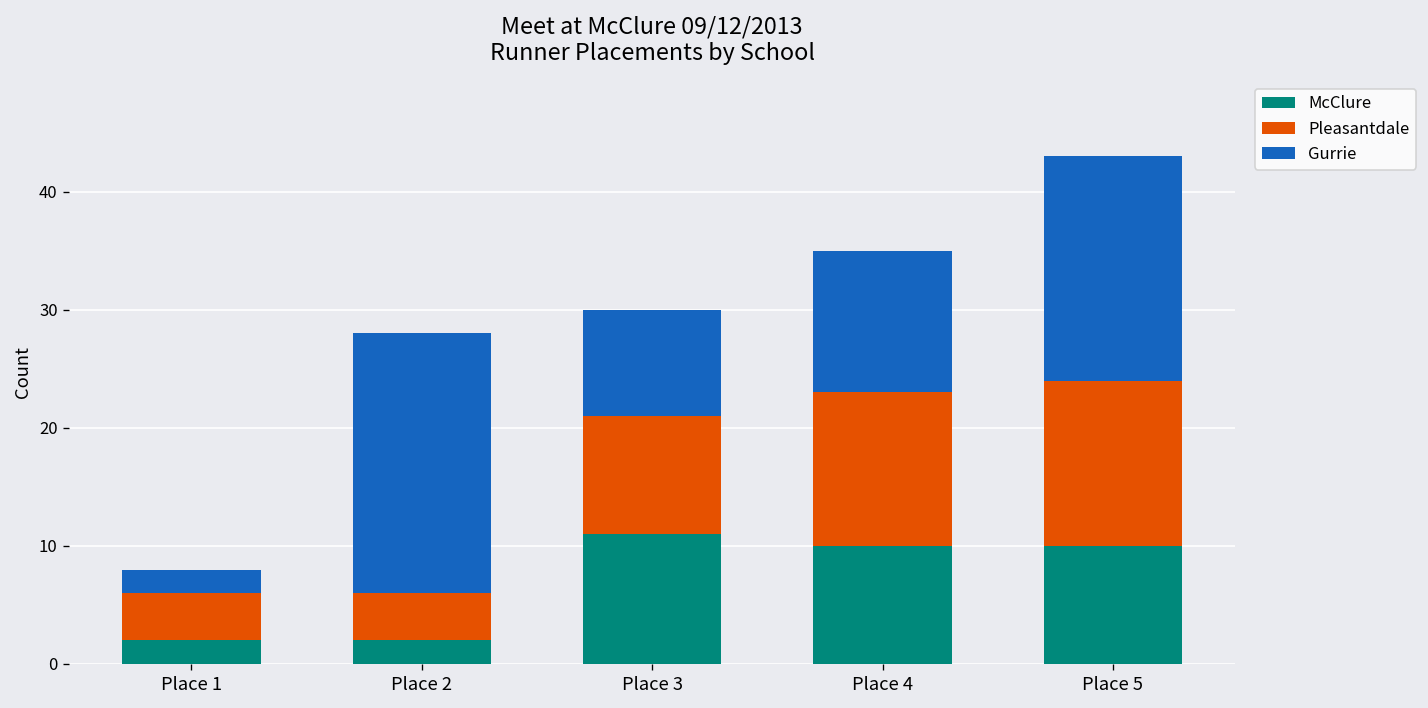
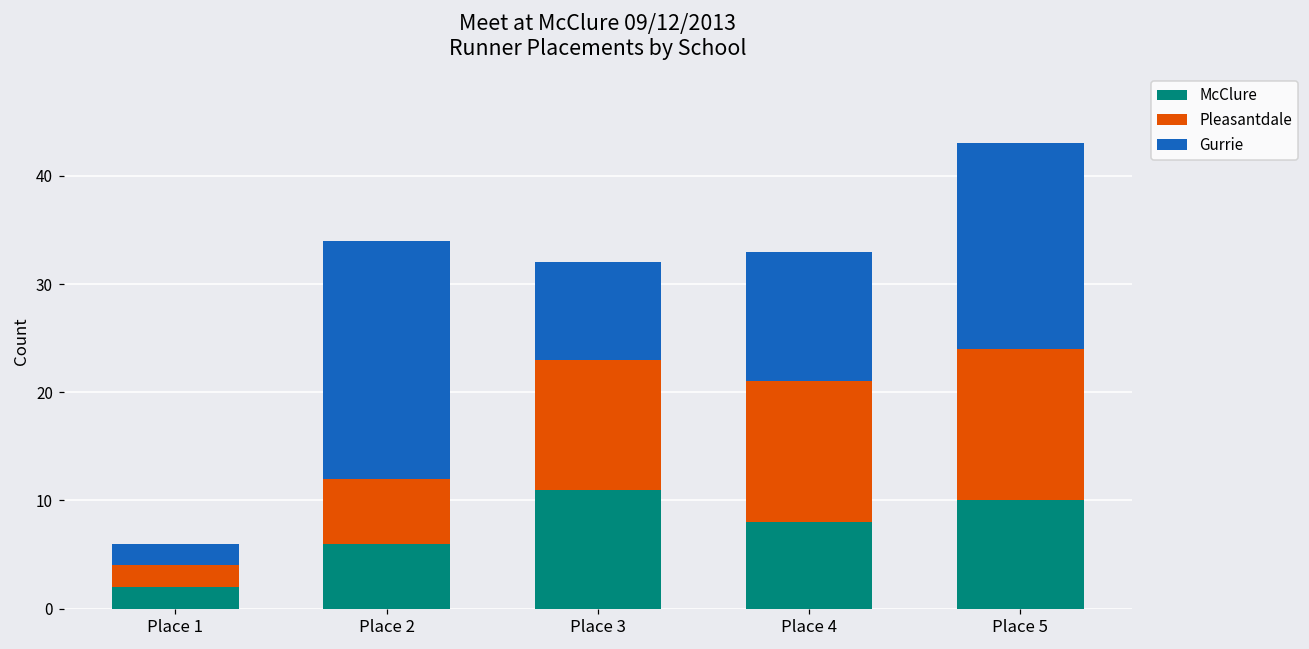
Pleasantdale, Place 1: 4 -> 2
McClure, Place 2: 2 -> 6
Pleasantdale, Place 2: 4 -> 6
Pleasantdale, Place 3: 10 -> 12
McClure, Place 4: 10 -> 8
